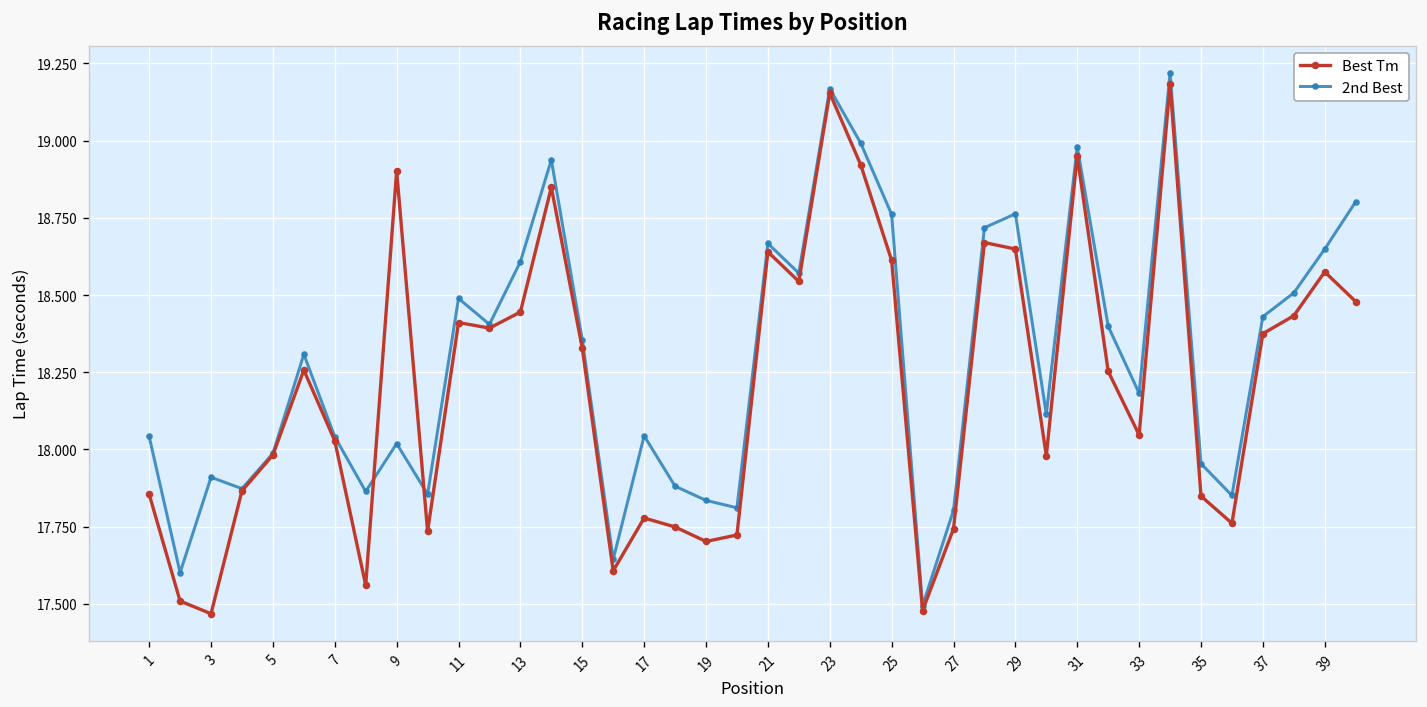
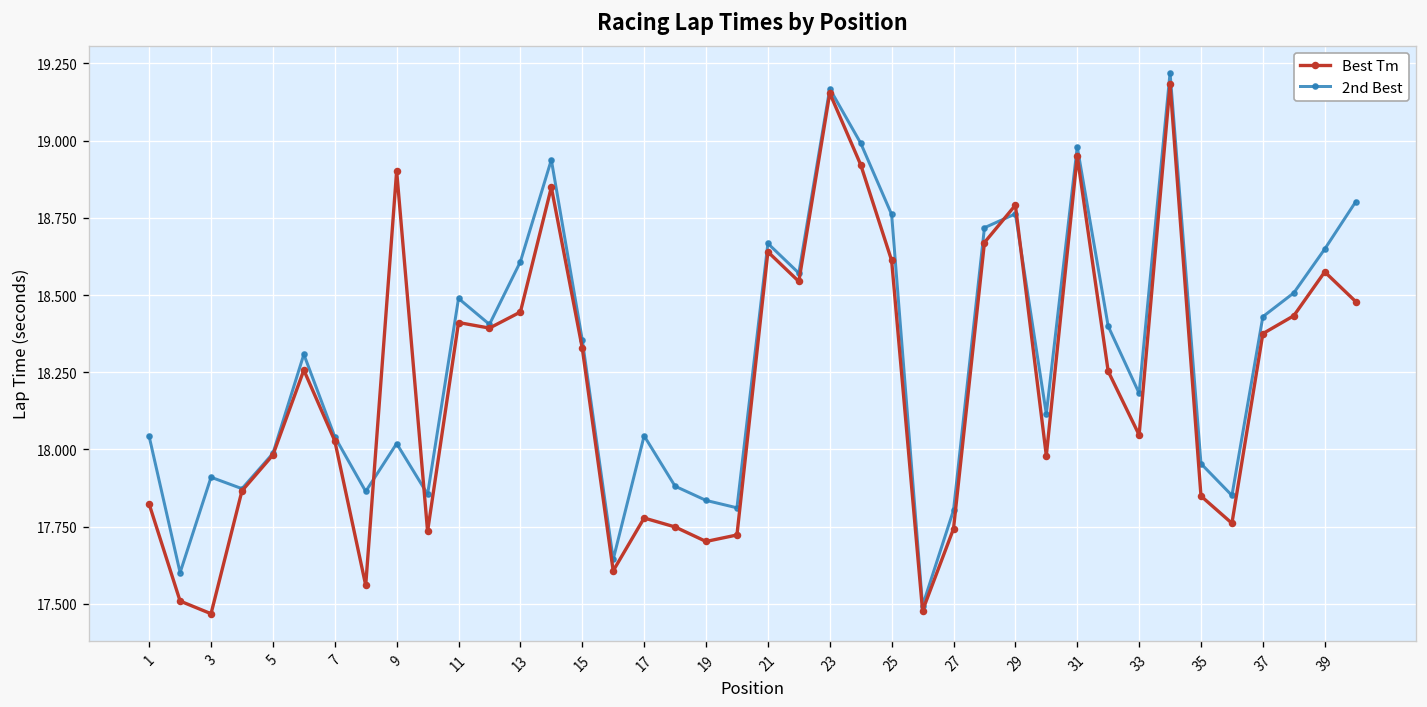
Best Tm, 1: 17.86 -> 17.82
Best Tm, 29: 18.65 -> 18.79
